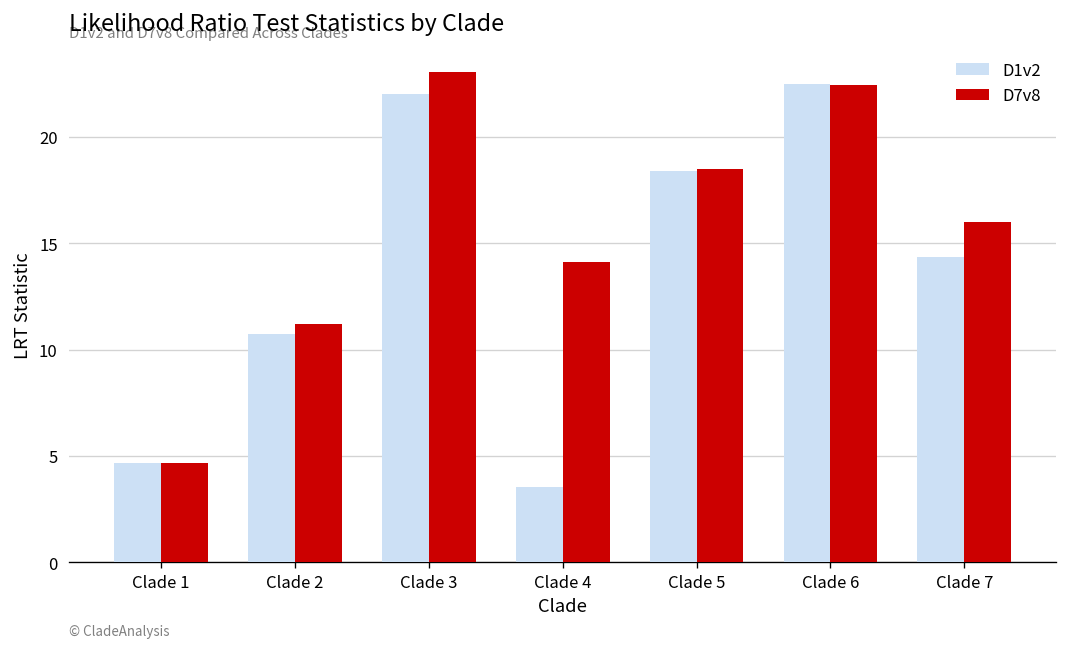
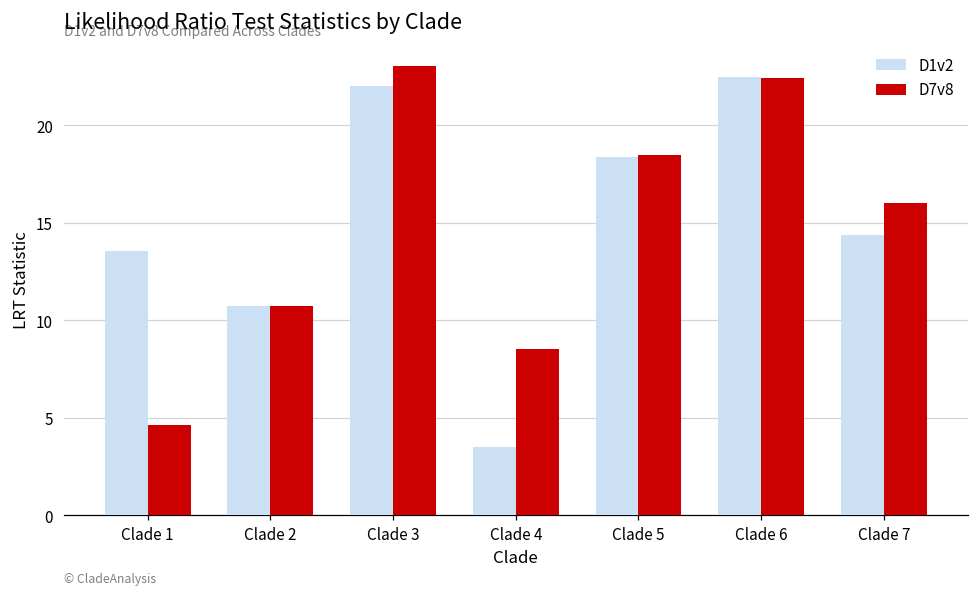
D1v2, Clade 1: 4.6 -> 13.5
D7v8, Clade 2: 11.2 -> 10.7
D7v8, Clade 4: 14.1 -> 8.5
